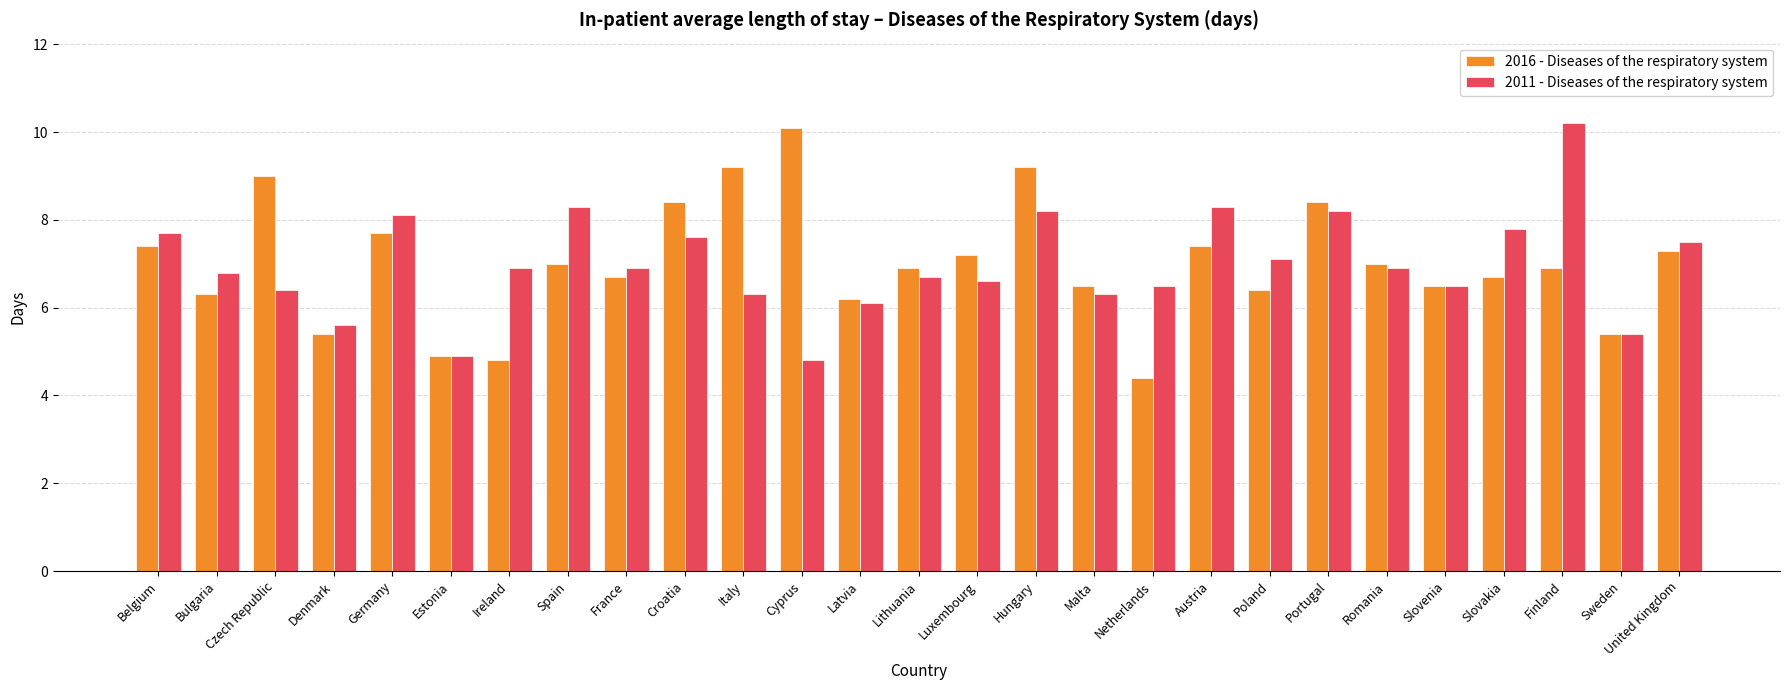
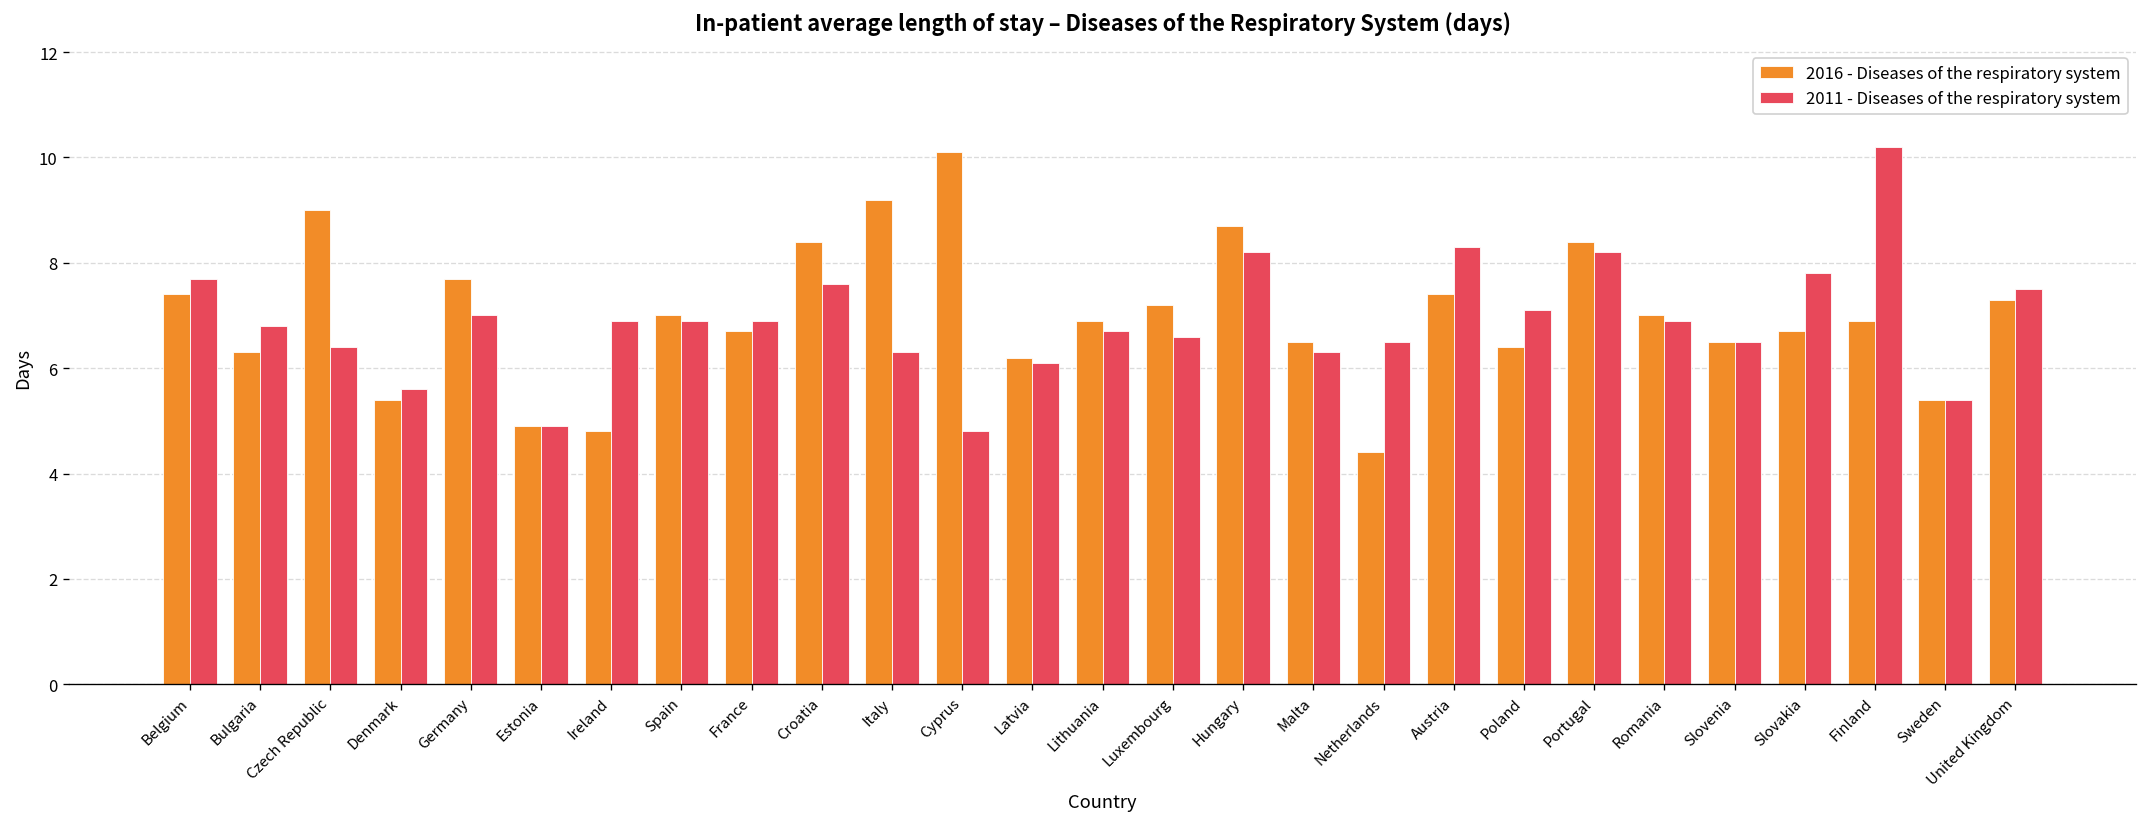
2011 - Diseases of the respiratory system, Germany: 8.1 -> 7.0
2011 - Diseases of the respiratory system, Spain: 8.3 -> 6.9
2016 - Diseases of the respiratory system, Hungary: 9.2 -> 8.7
